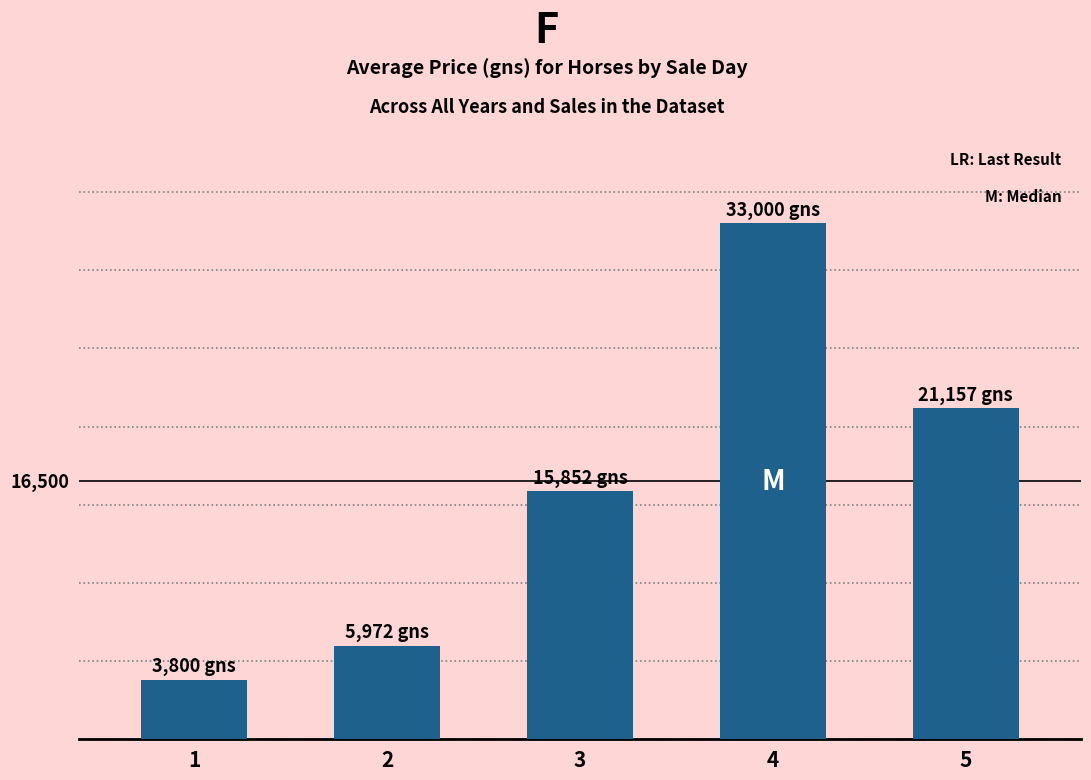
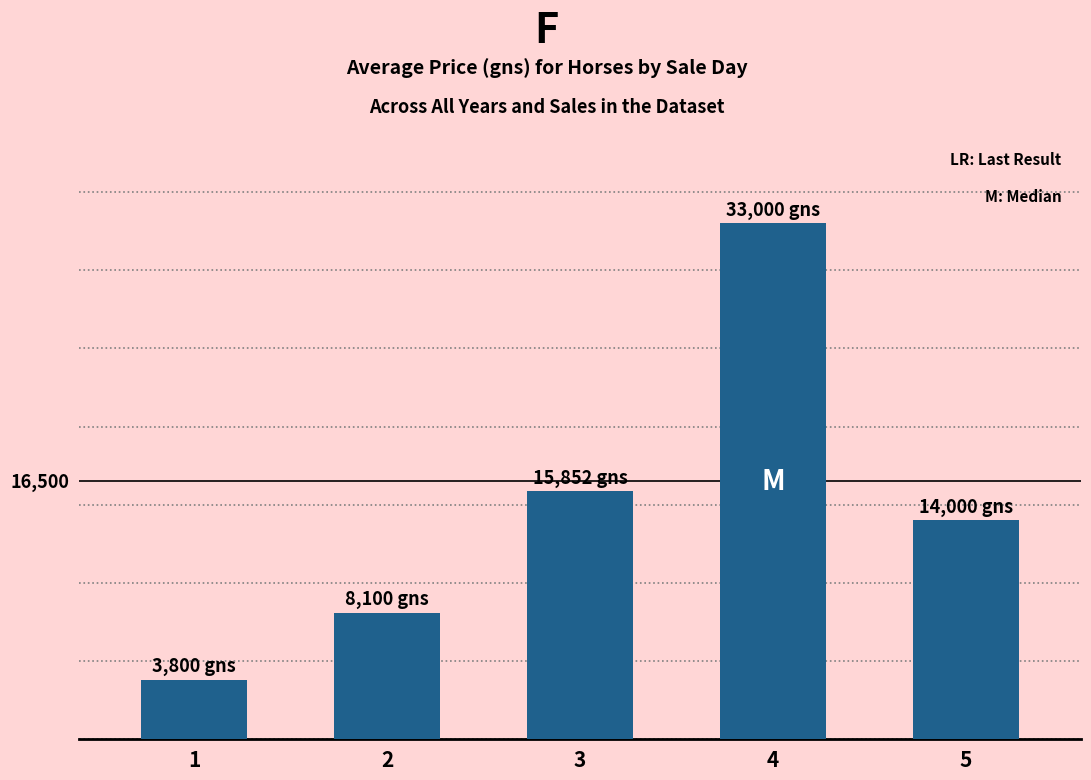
2: 5,972 -> 8,100
5: 21,157 -> 14,000
